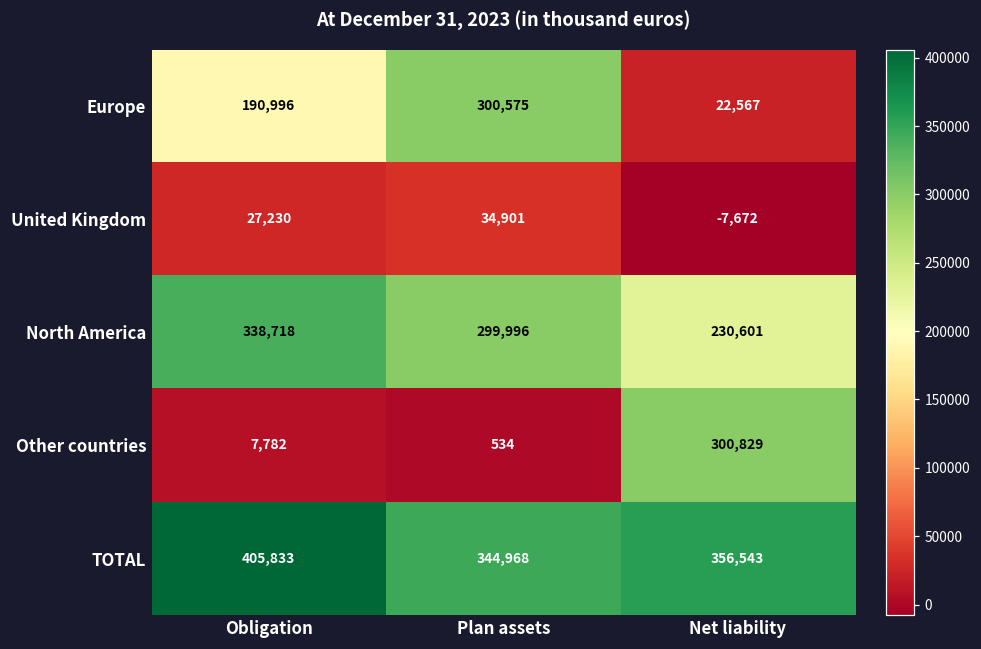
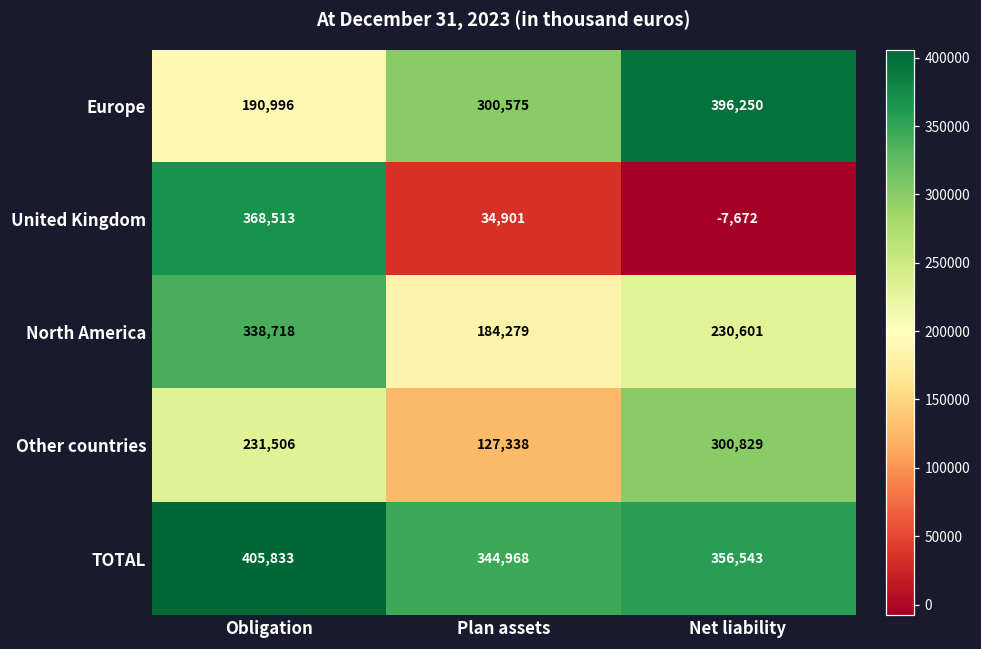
Europe, Net liability: 22,567 -> 396,250
United Kingdom, Obligation: 27,230 -> 368,513
North America, Plan assets: 299,996 -> 184,279
Other countries, Obligation: 7,782 -> 231,506
Other countries, Plan assets: 534 -> 127,338
